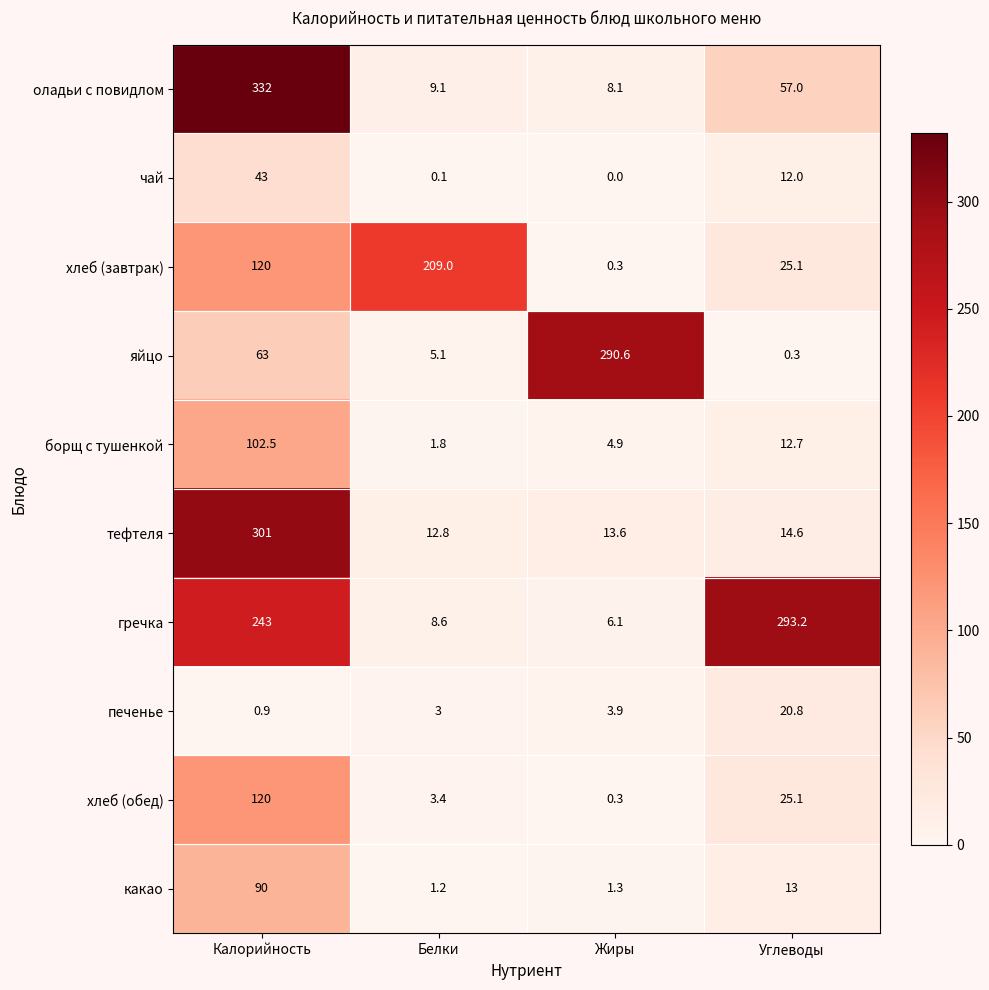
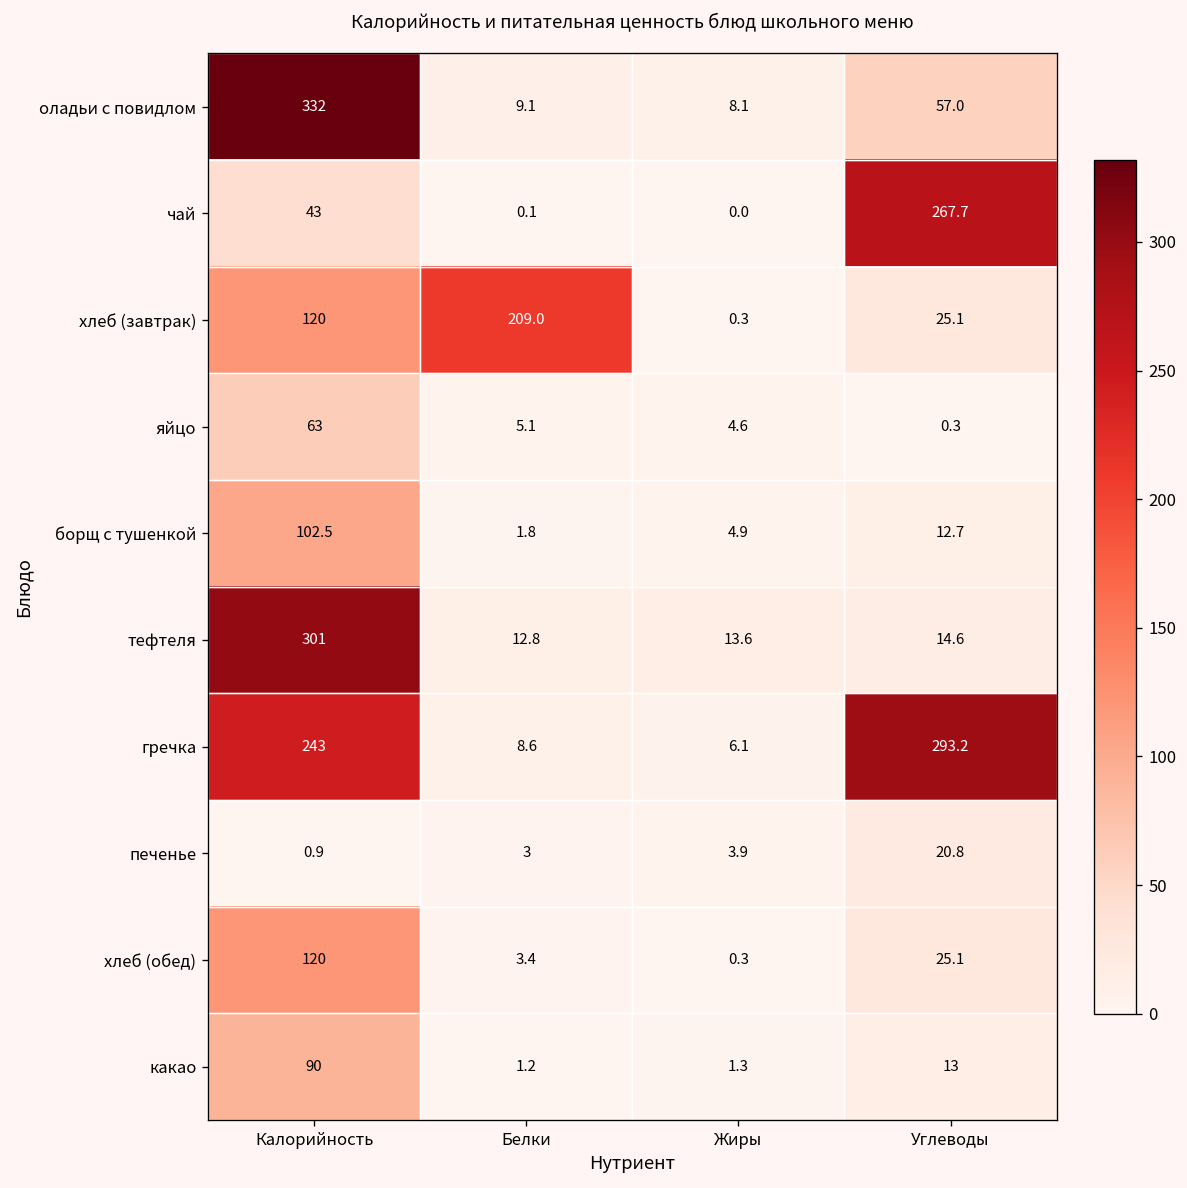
чай, Углеводы: 12.0 -> 267.7
яйцо, Жиры: 290.6 -> 4.6
